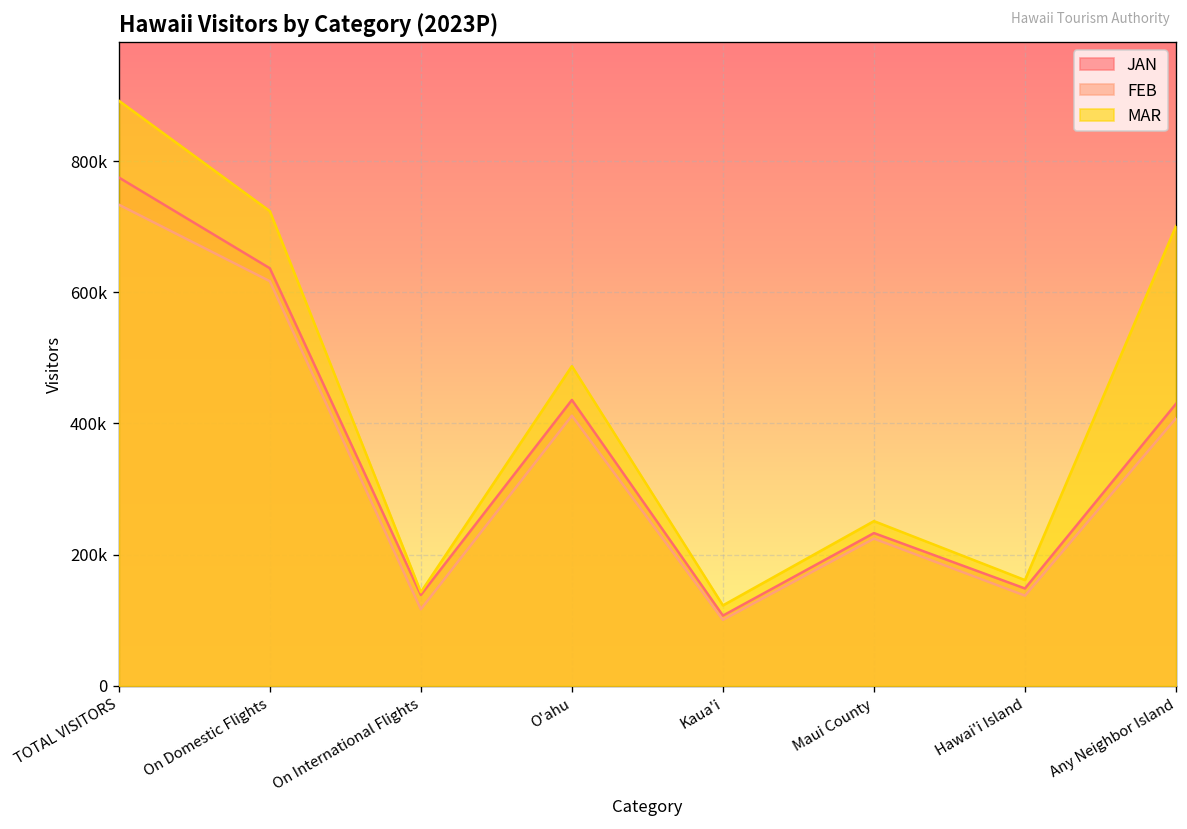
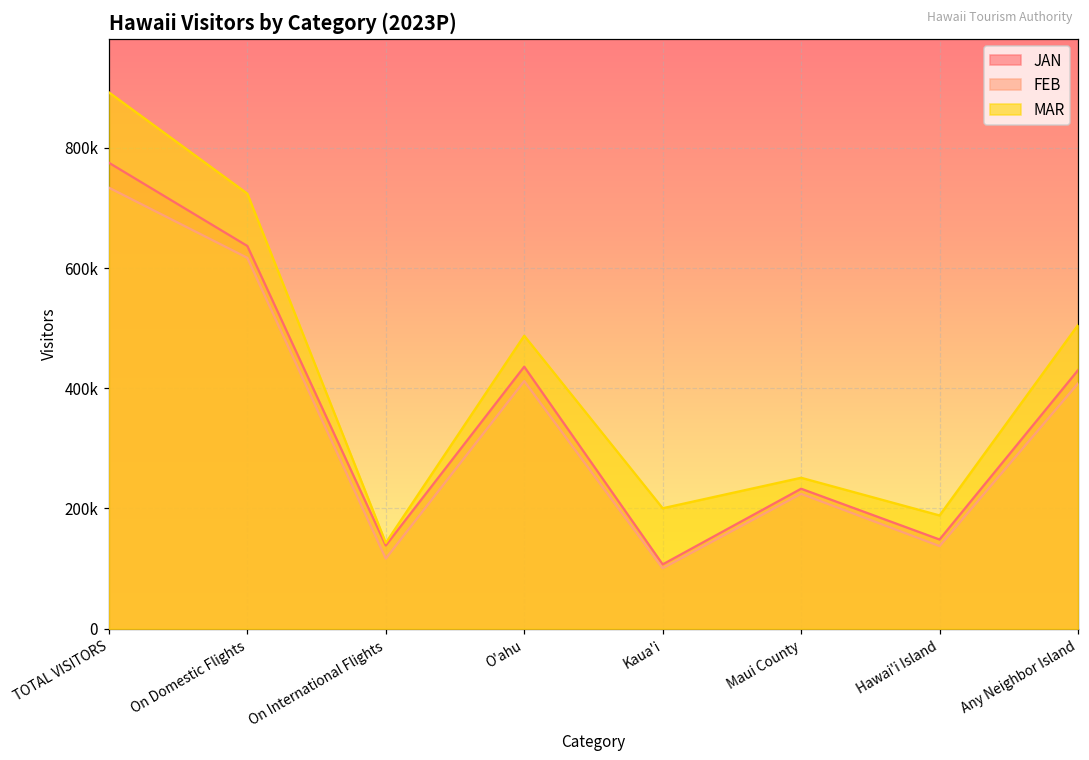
MAR, Kaua'i: 120000 -> 200000
MAR, Hawai'i Island: 160000 -> 190000
MAR, Any Neighbor Island: 700000 -> 510000
